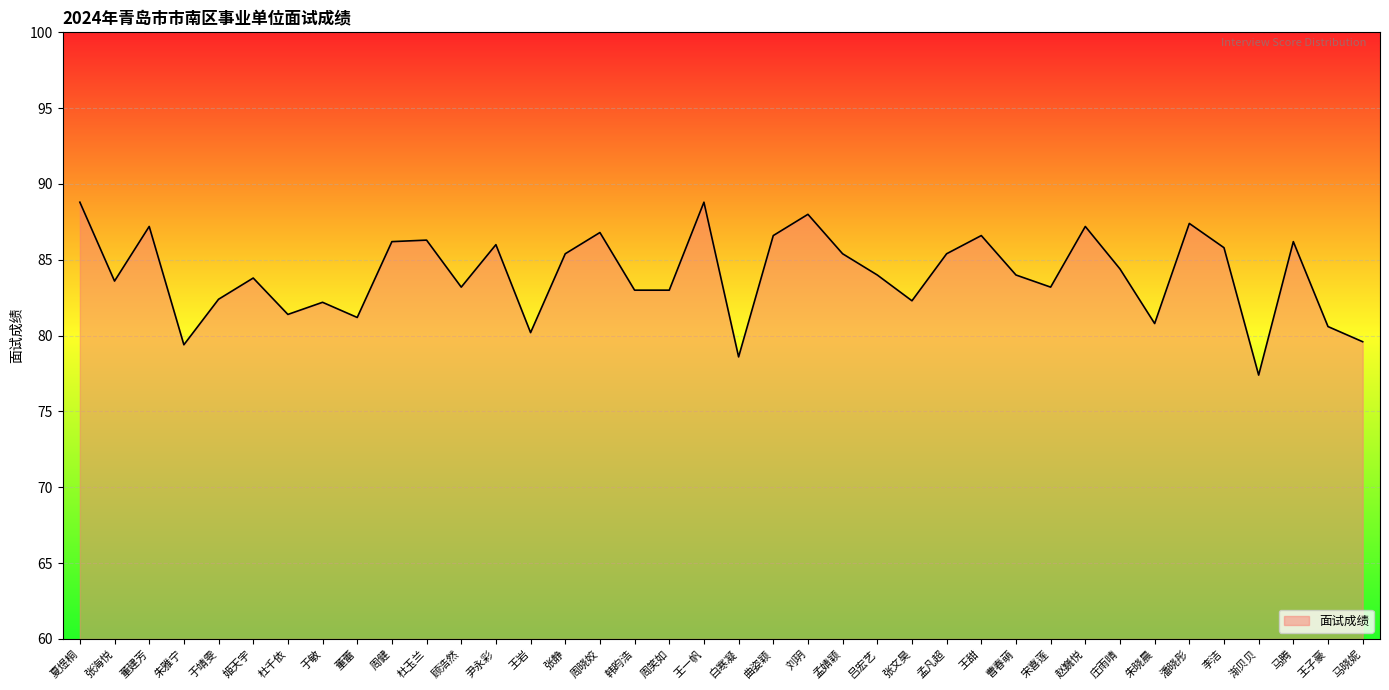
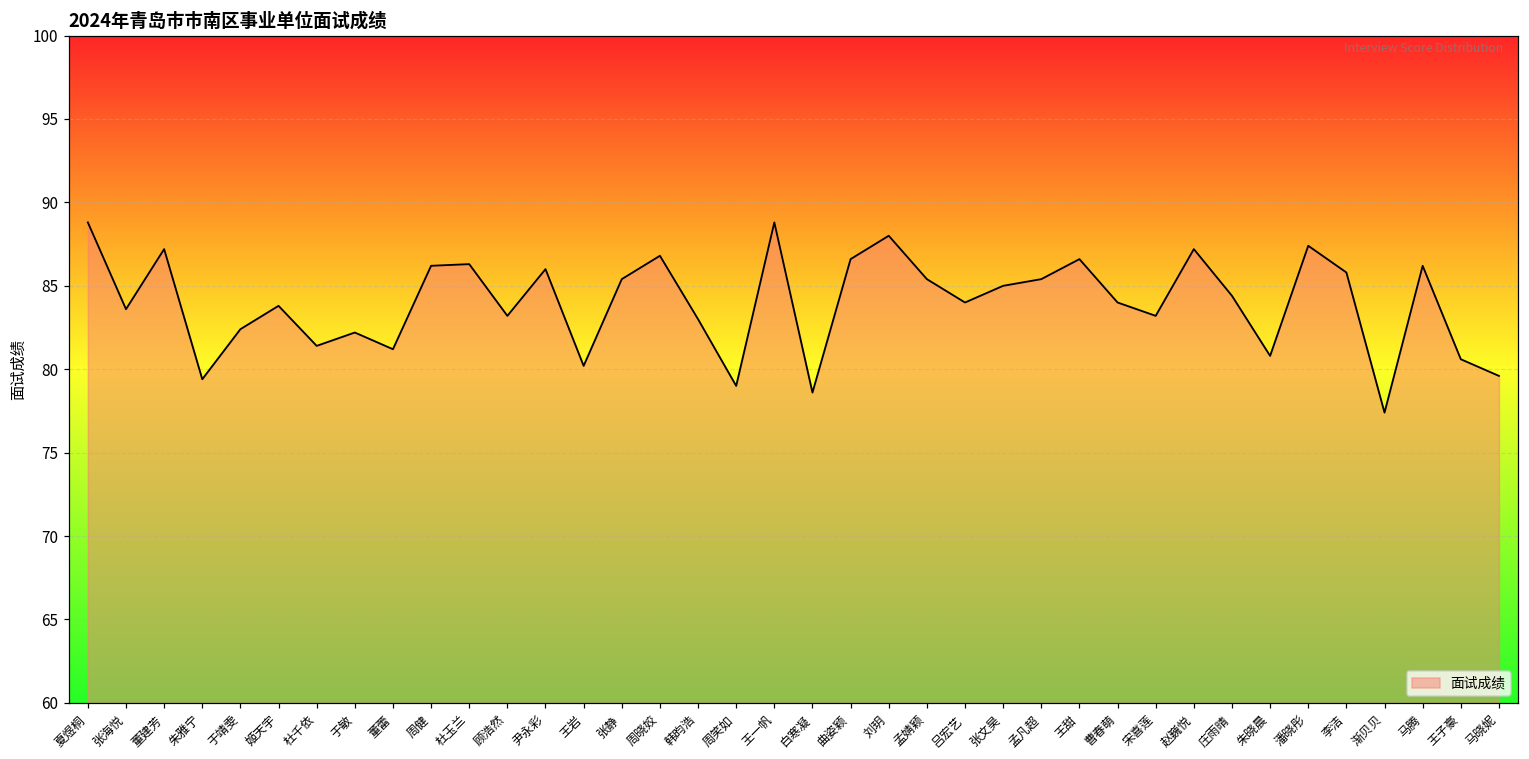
周笑如: 83 -> 79
张文昊: 82.3 -> 85.0
